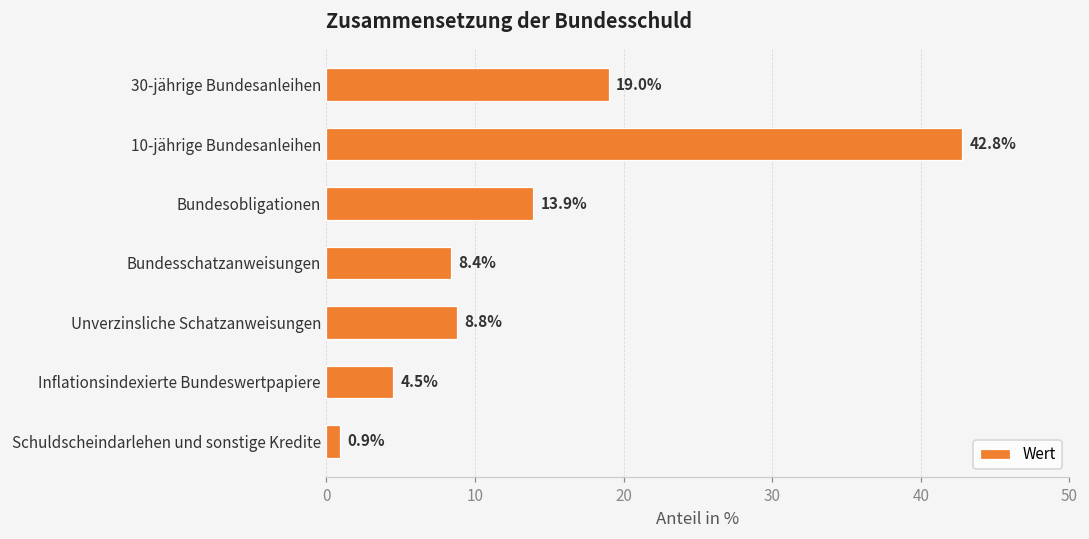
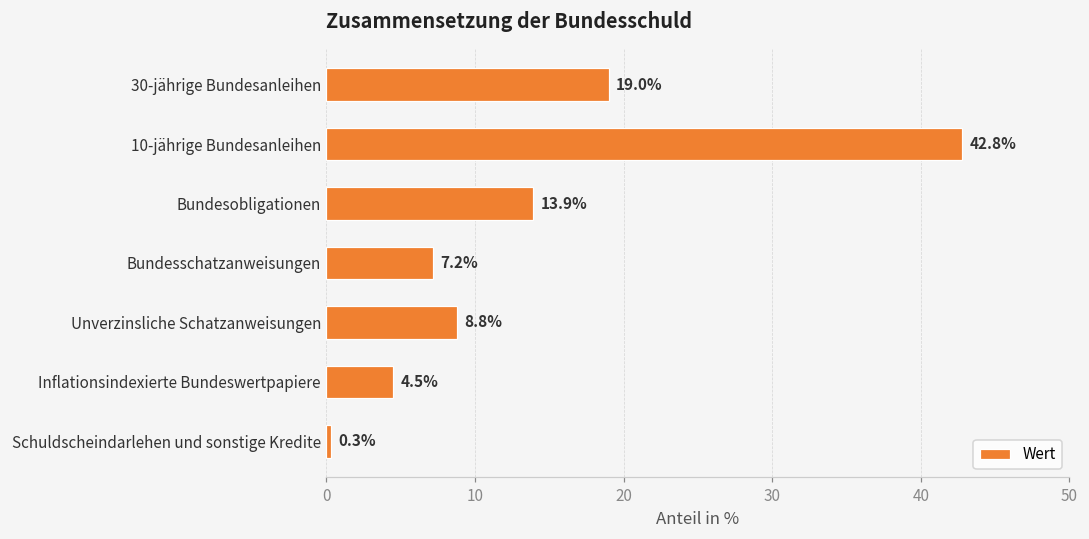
Bundesschatzanweisungen: 8.4% -> 7.2%
Schuldscheindarlehen und sonstige Kredite: 0.9% -> 0.3%
